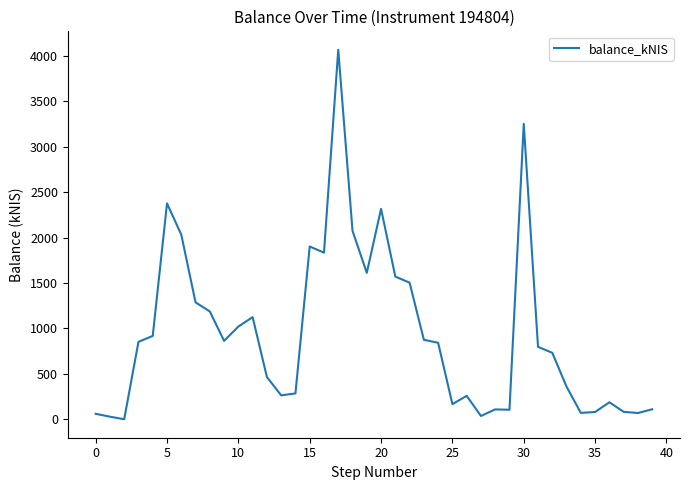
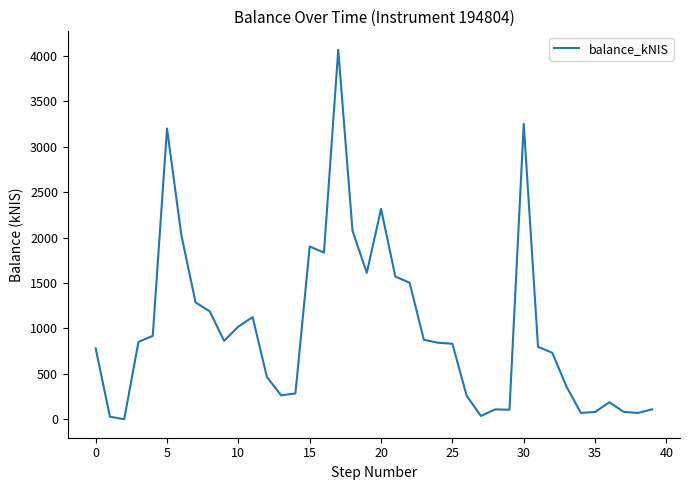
0: 100 -> 800
5: 2400 -> 3200
25: 200 -> 800
